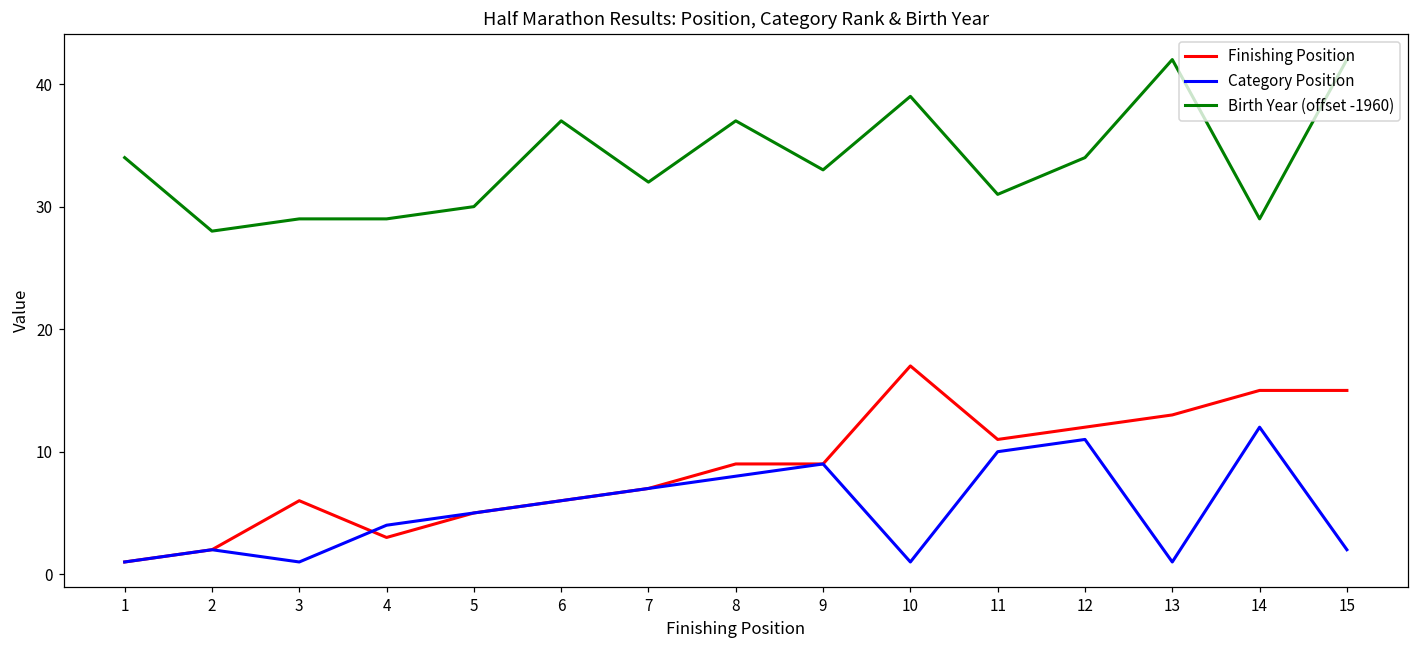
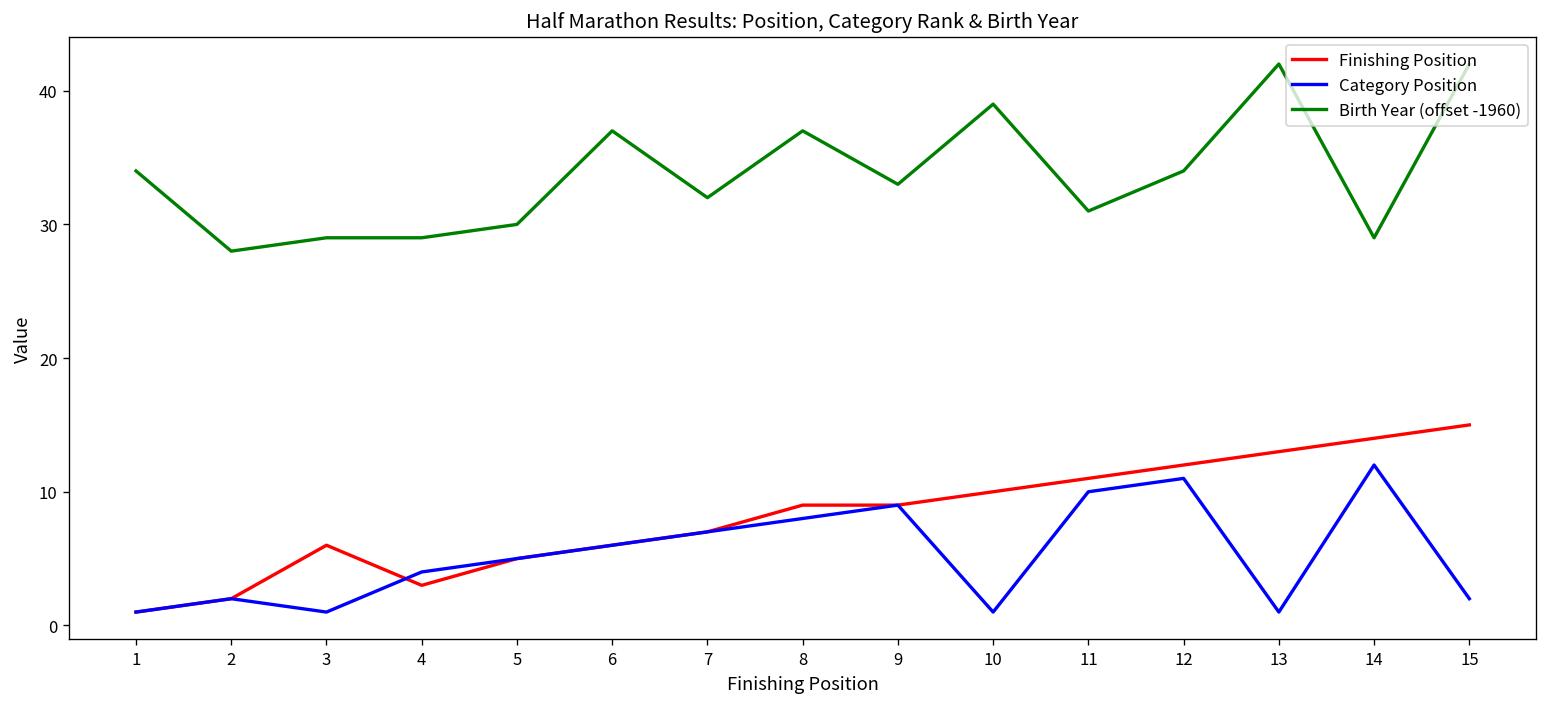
Finishing Position, 10: 17 -> 10
Finishing Position, 14: 15 -> 14
